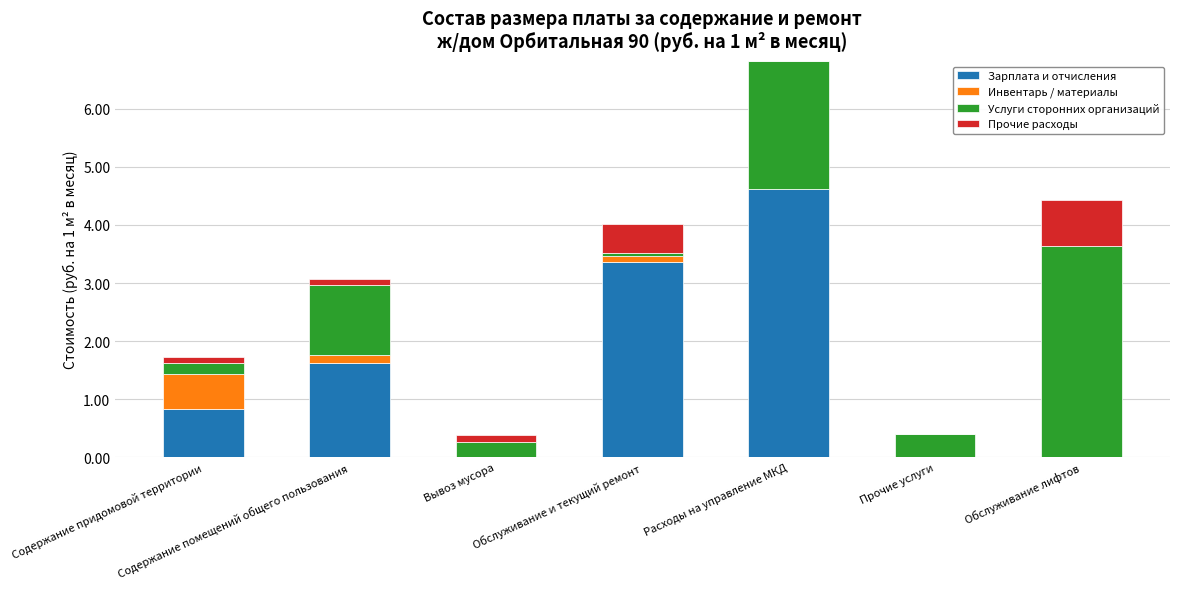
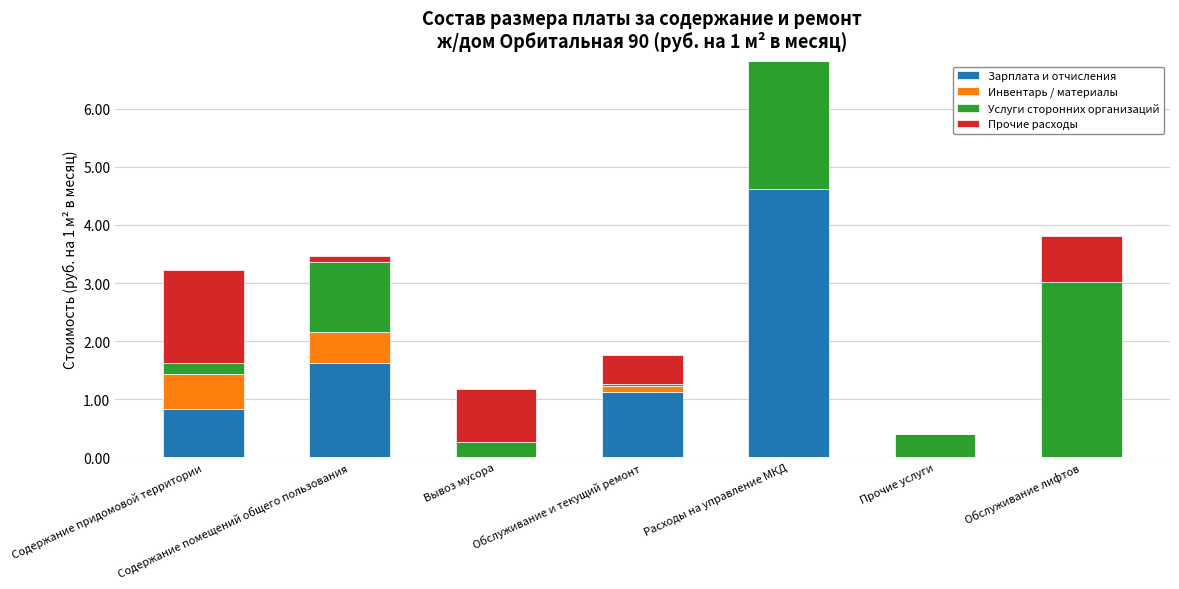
Прочие расходы, Содержание придомовой территории: 0.1 -> 1.6
Инвентарь / материалы, Содержание помещений общего пользования: 0.2 -> 0.5
Прочие расходы, Вывоз мусора: 0.1 -> 0.9
Зарплата и отчисления, Обслуживание и текущий ремонт: 3.4 -> 1.1
Услуги сторонних организаций, Обслуживание лифтов: 3.6 -> 3.0
